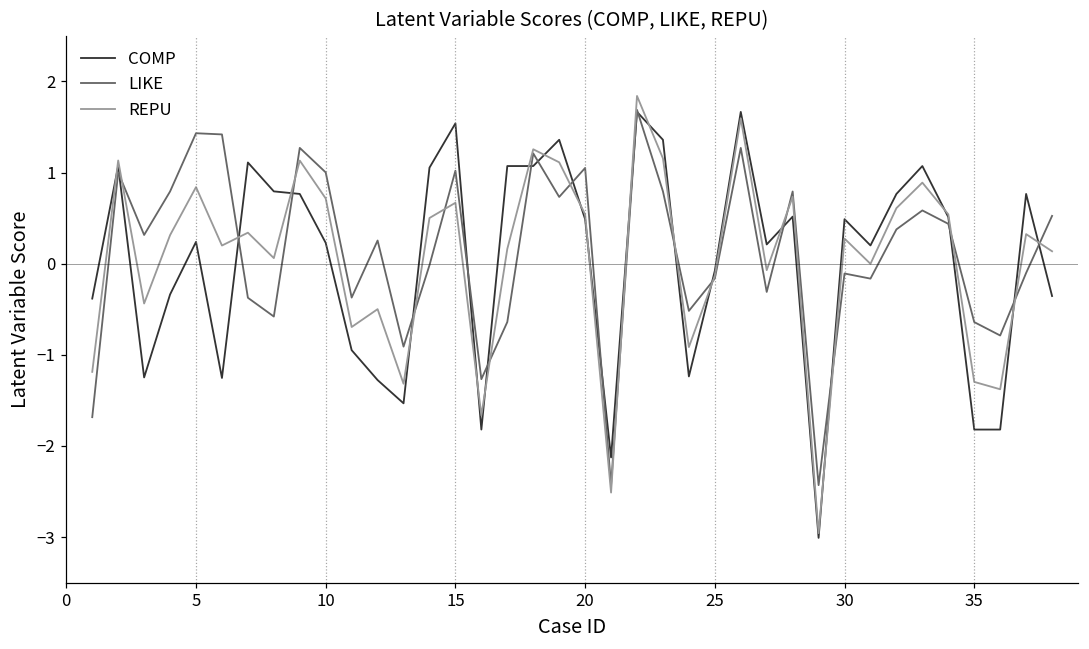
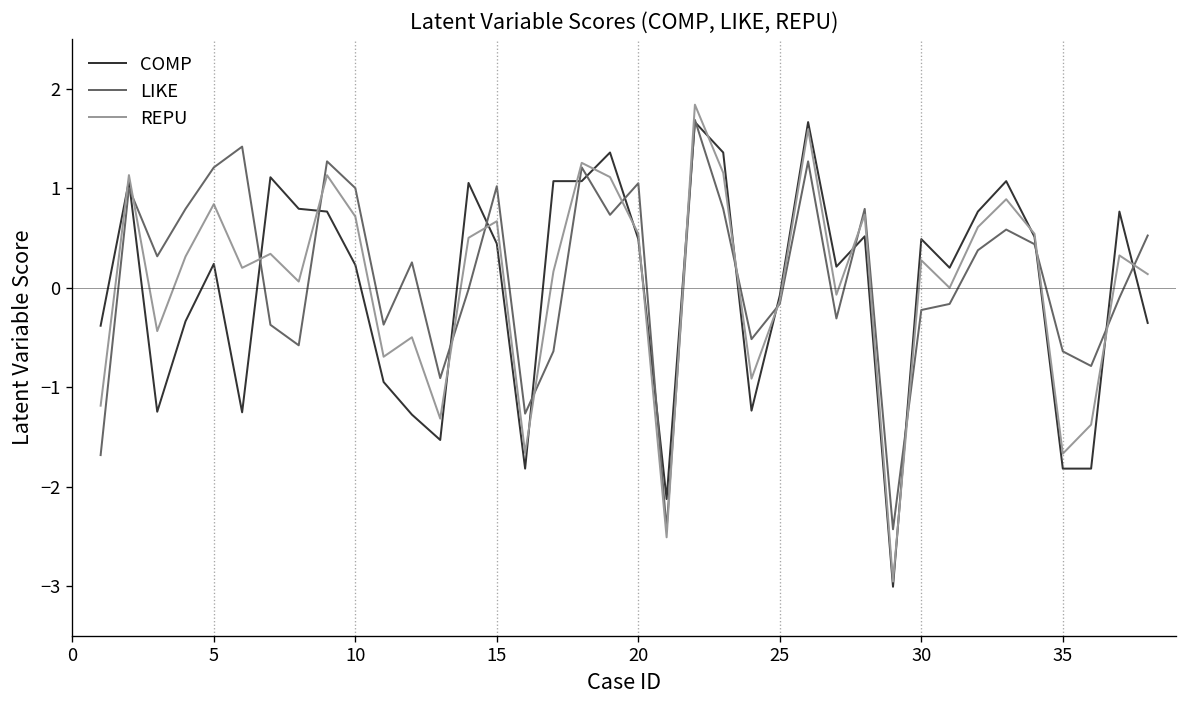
LIKE, 5: 1.4 -> 1.2
COMP, 15: 1.5 -> 0.4
LIKE, 30: -0.1 -> -0.2
REPU, 35: -1.3 -> -1.7
